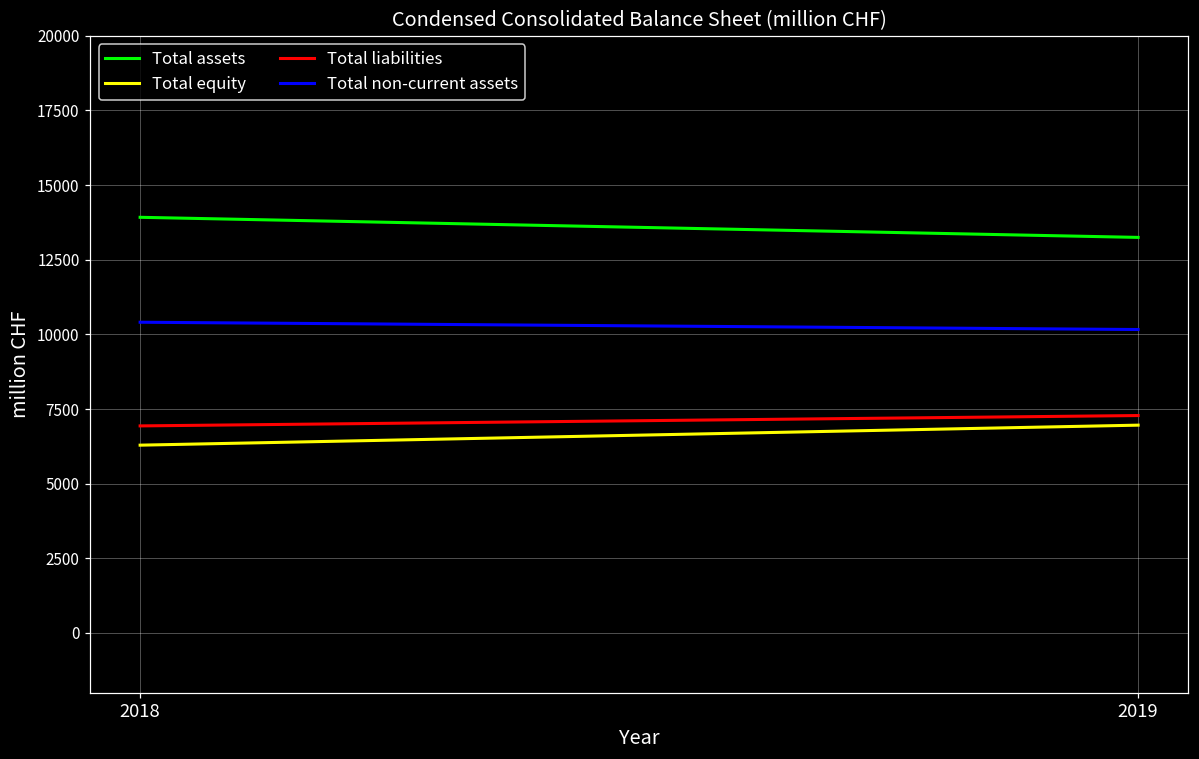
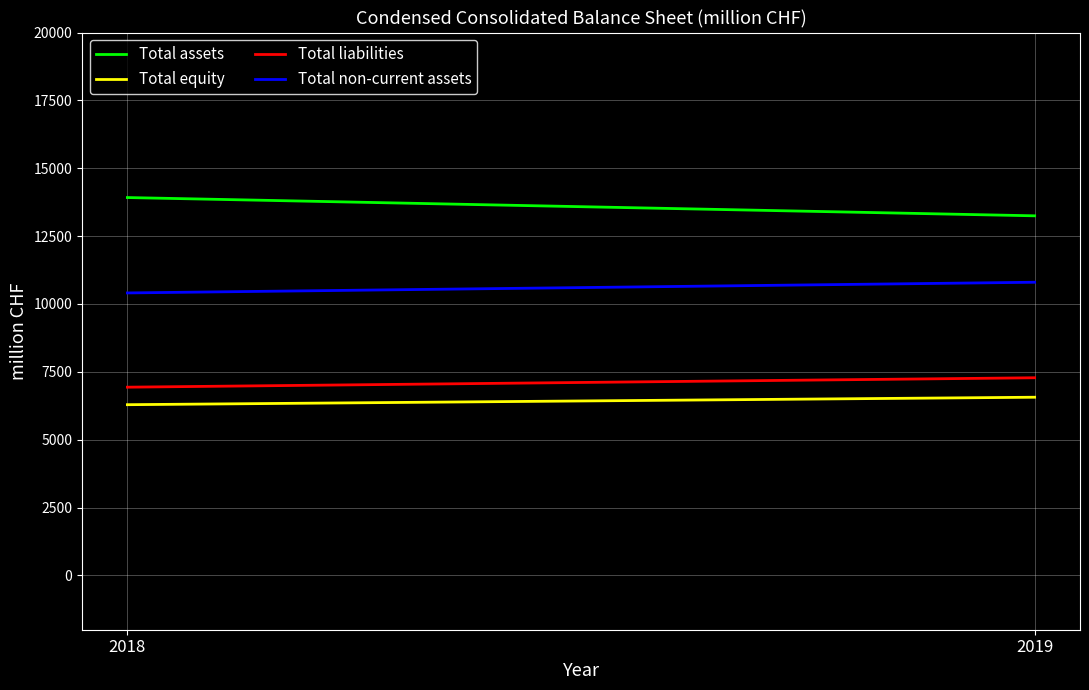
Total equity, 2019: 7000 -> 6600
Total non-current assets, 2019: 10200 -> 10800
